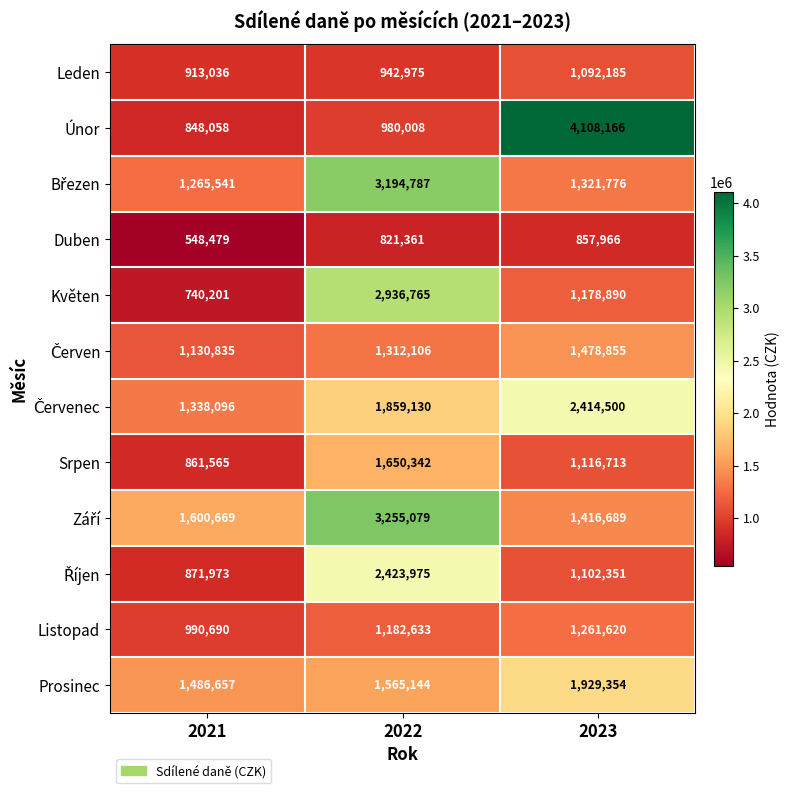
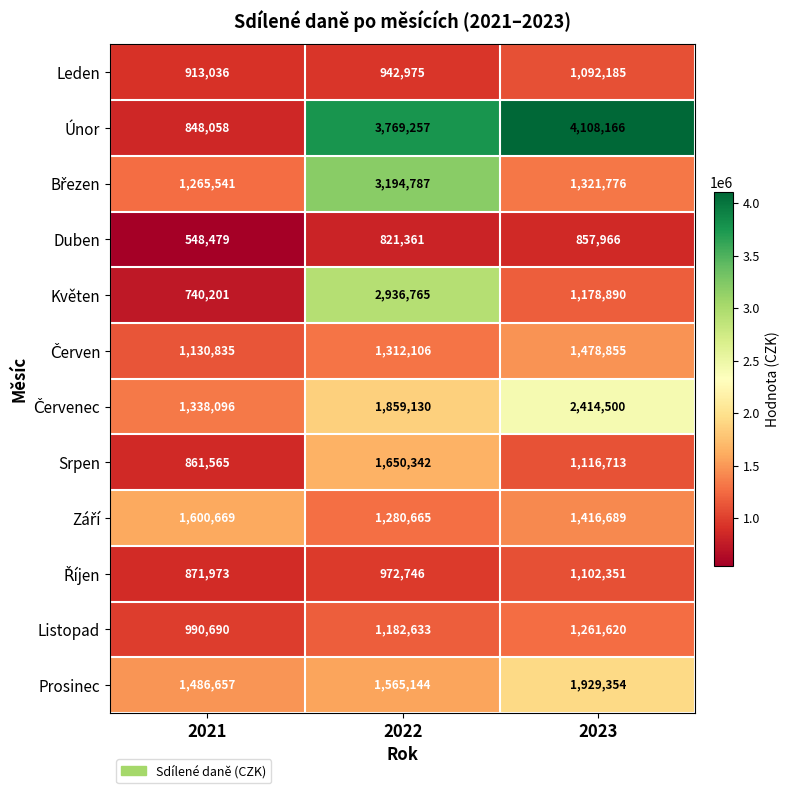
Únor, 2022: 980,008 -> 3,769,257
Září, 2022: 3,255,079 -> 1,280,665
Říjen, 2022: 2,423,975 -> 972,746
